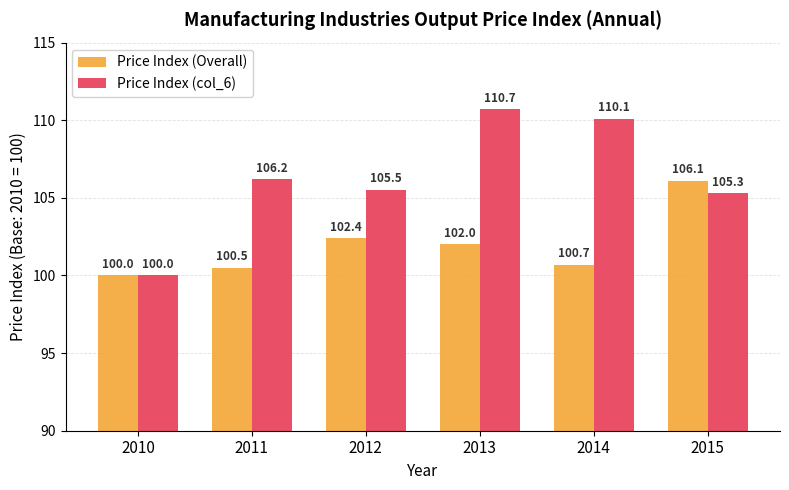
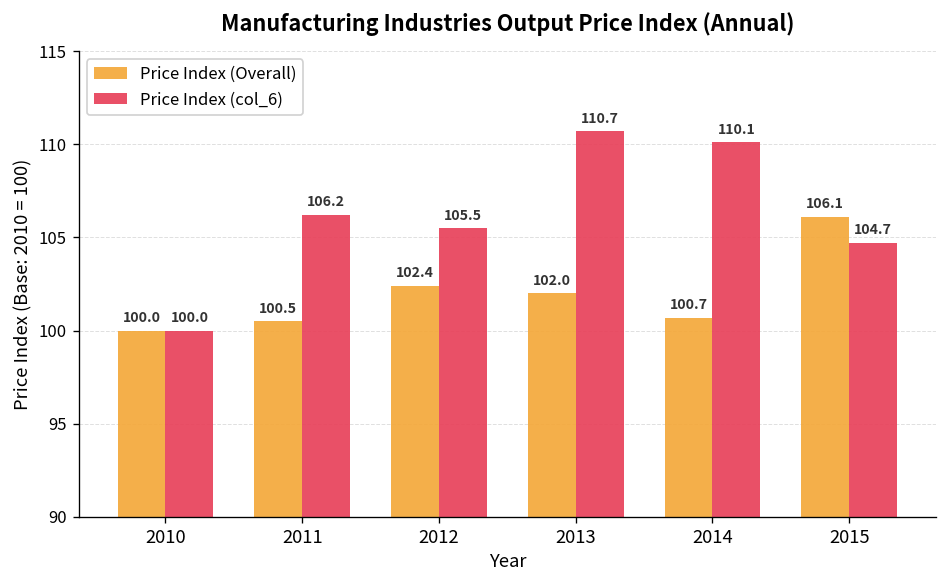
Price Index (col_6), 2015: 105.3 -> 104.7
